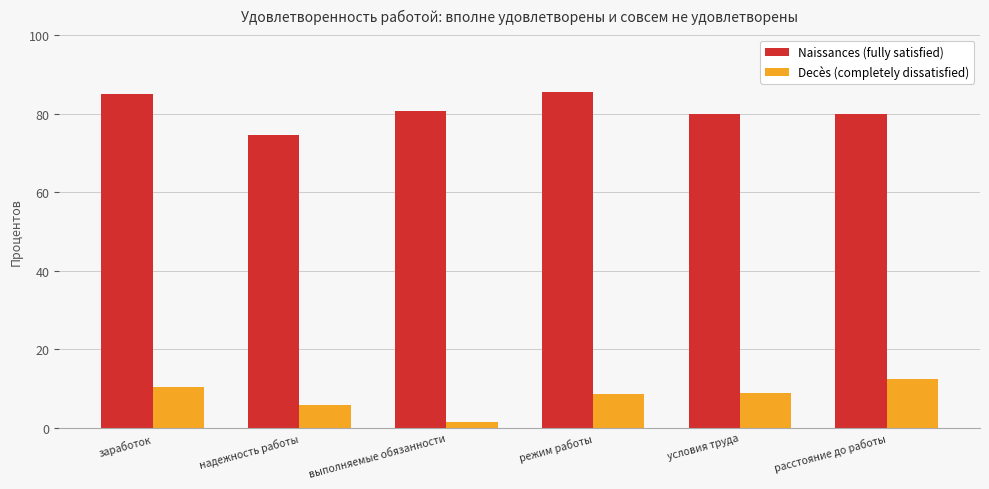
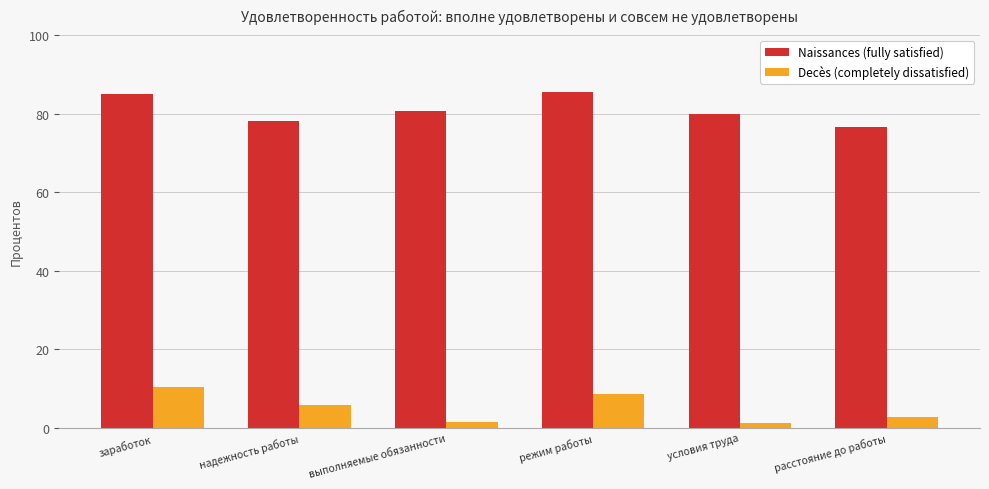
Naissances (fully satisfied), надежность работы: 75 -> 78
Decès (completely dissatisfied), условия труда: 9 -> 1
Naissances (fully satisfied), расстояние до работы: 80 -> 77
Decès (completely dissatisfied), расстояние до работы: 13 -> 3
